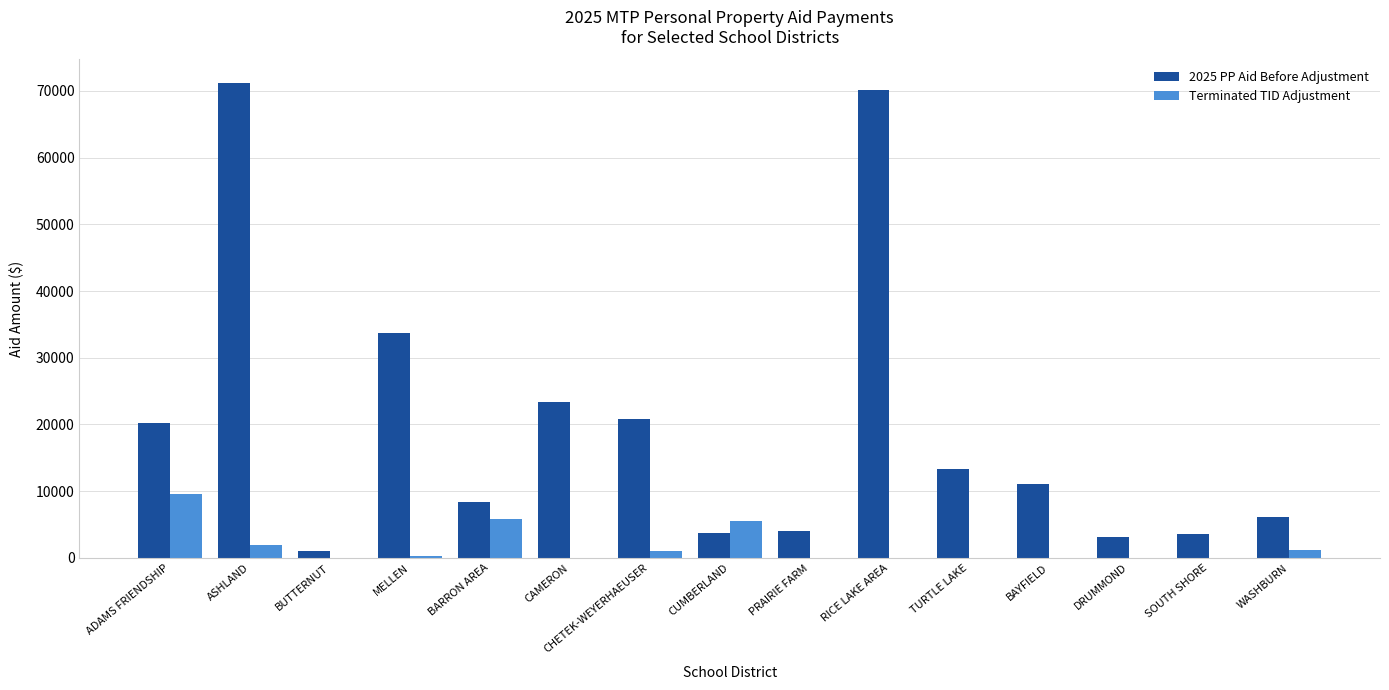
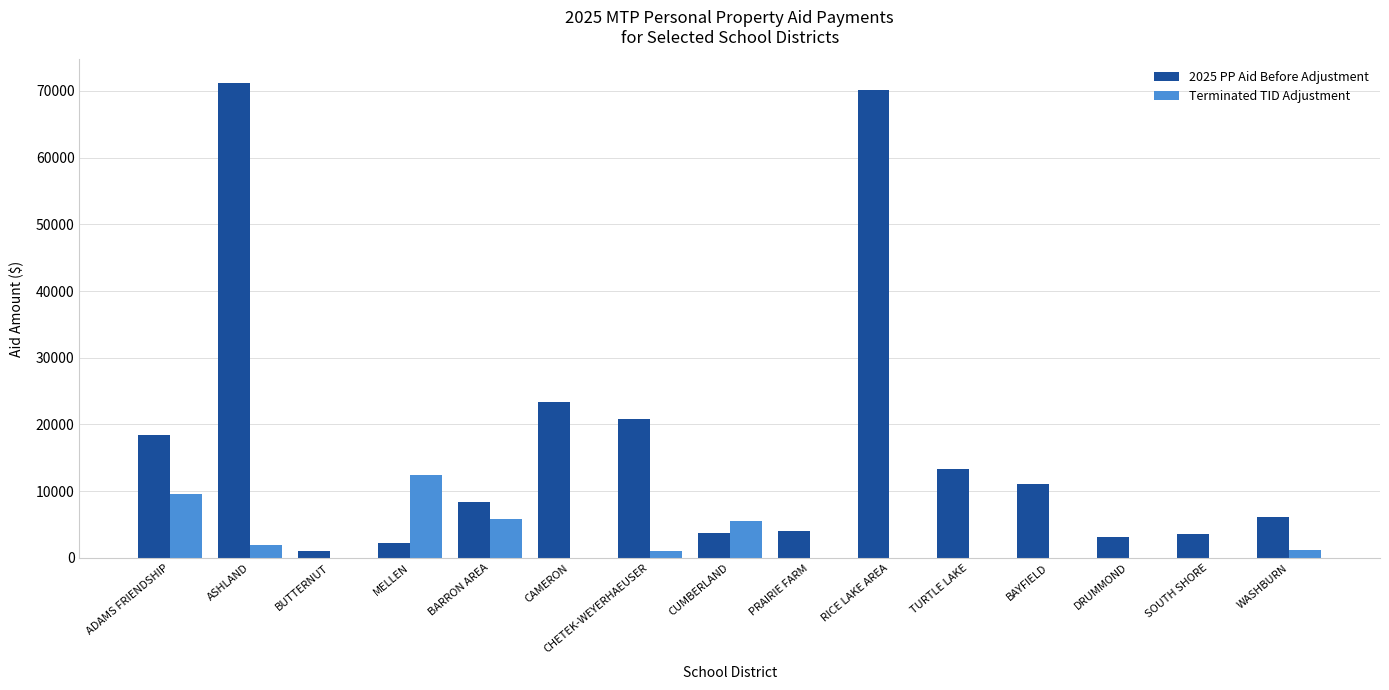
2025 PP Aid Before Adjustment, ADAMS FRIENDSHIP: 20000 -> 18000
2025 PP Aid Before Adjustment, MELLEN: 34000 -> 2000
Terminated TID Adjustment, MELLEN: 0 -> 12000
